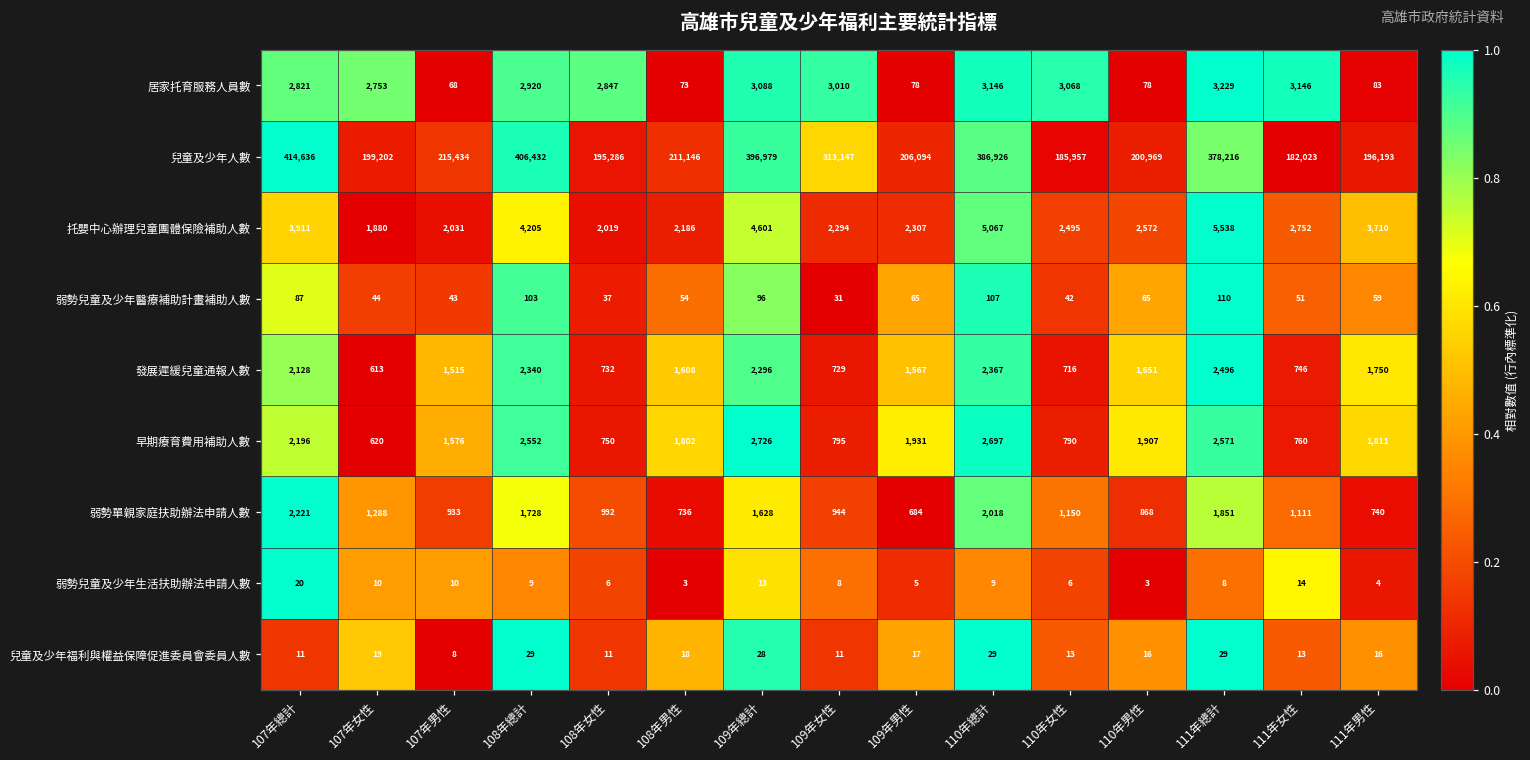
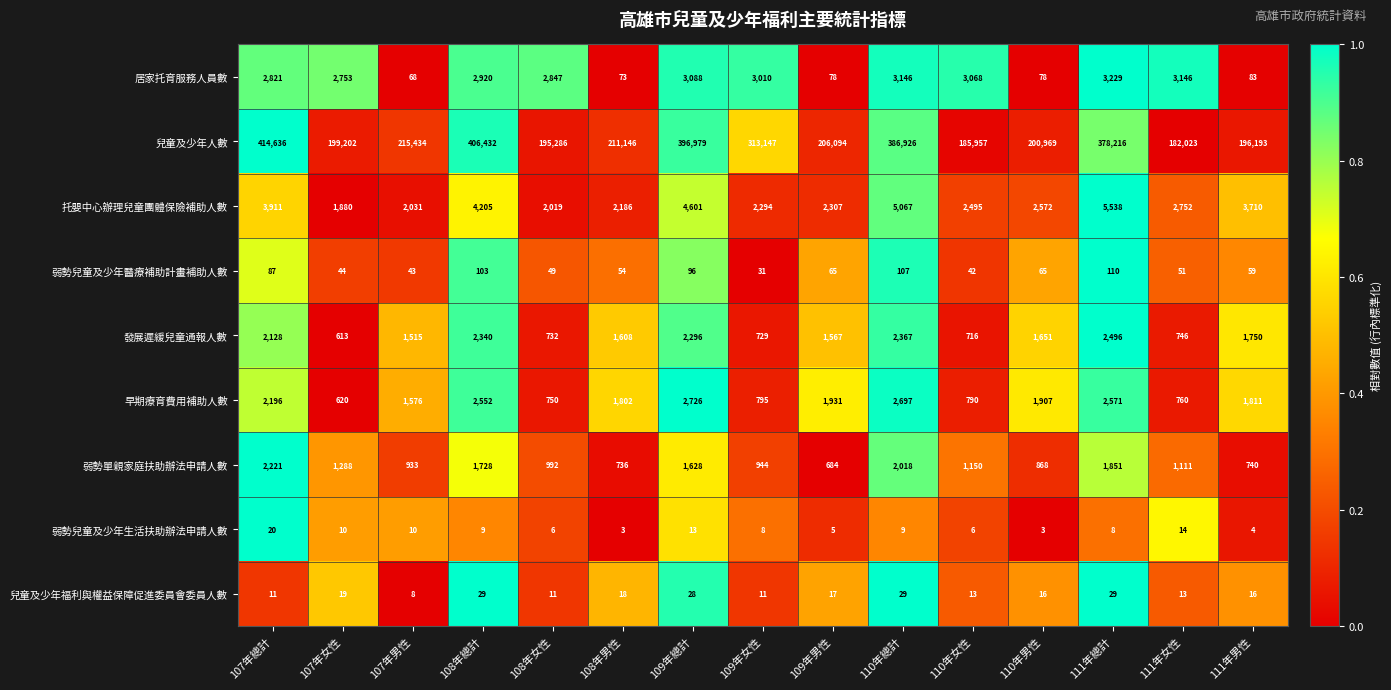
弱勢兒童及少年醫療補助計畫補助人數, 108年女性: 37 -> 49
